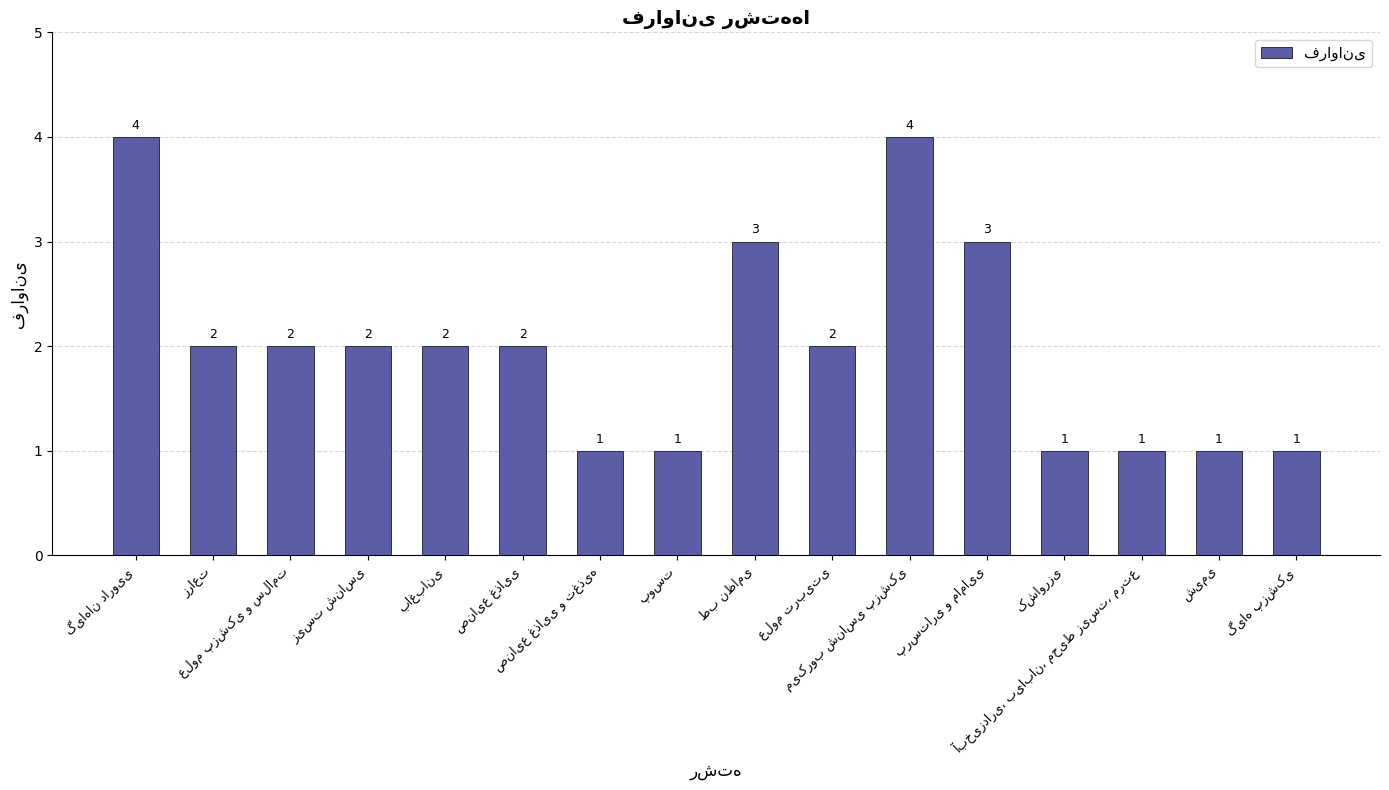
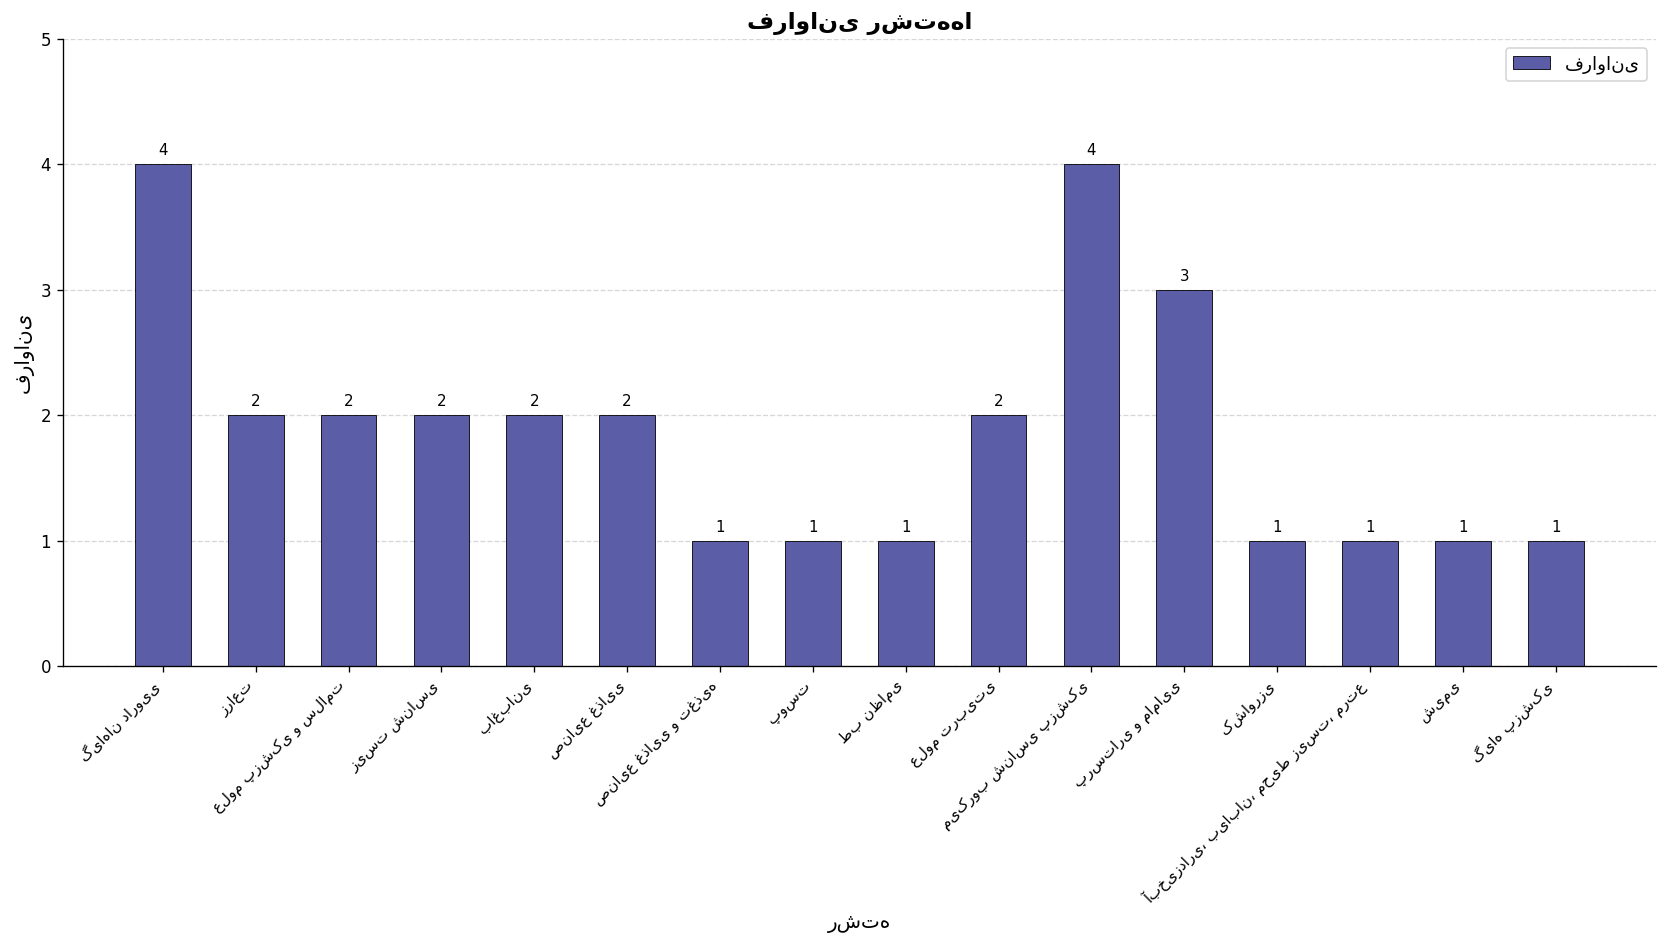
طب نظامی: 3 -> 1
